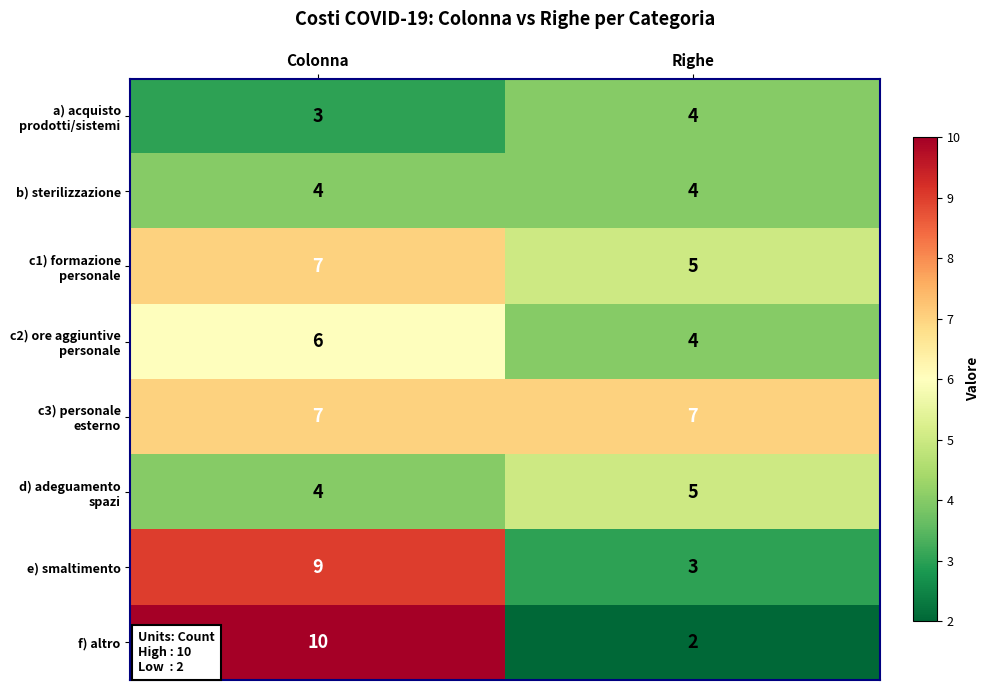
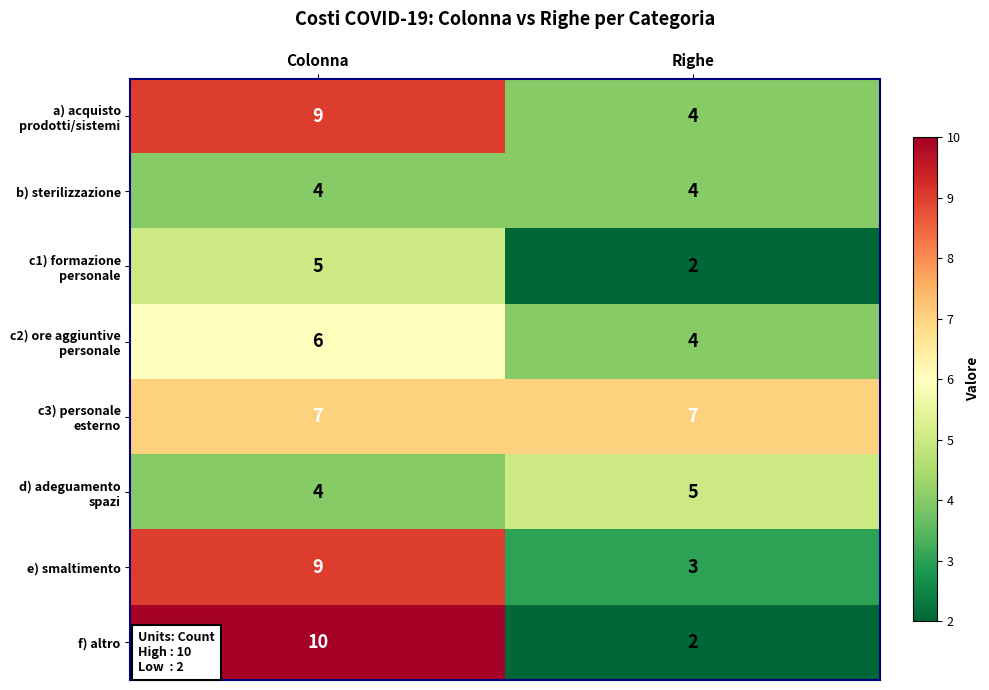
a) acquisto prodotti/sistemi, Colonna: 3 -> 9
c1) formazione personale, Colonna: 7 -> 5
c1) formazione personale, Righe: 5 -> 2
